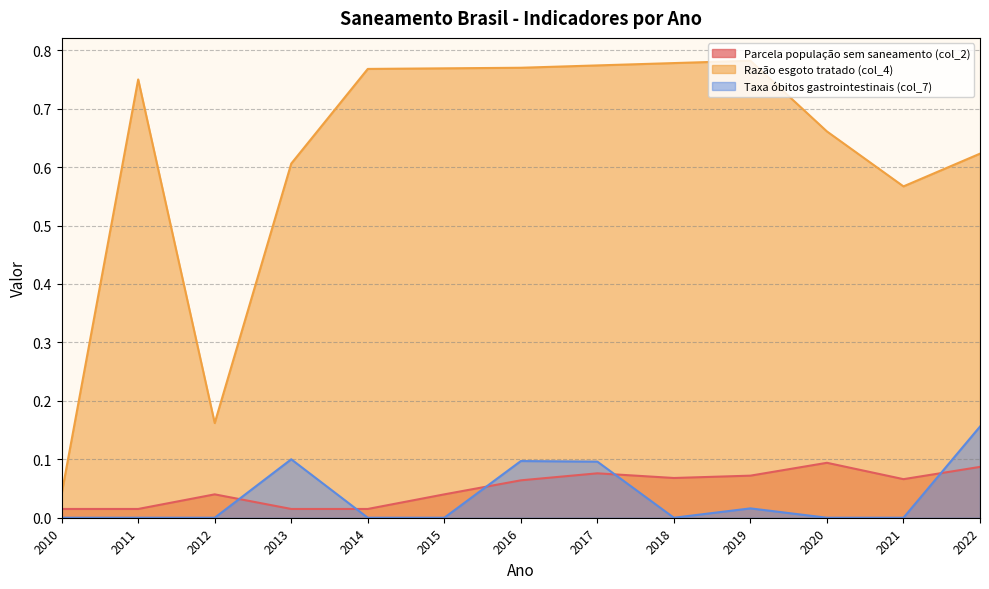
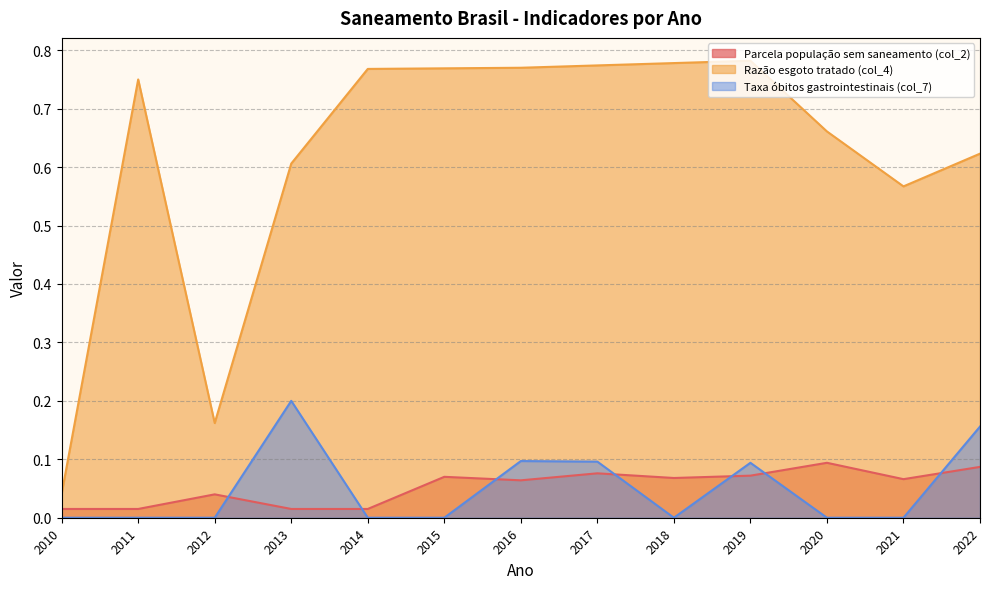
Taxa óbitos gastrointestinais (col_7), 2013: 0.1 -> 0.2
Parcela população sem saneamento (col_2), 2015: 0.04 -> 0.07
Taxa óbitos gastrointestinais (col_7), 2019: 0.02 -> 0.09
